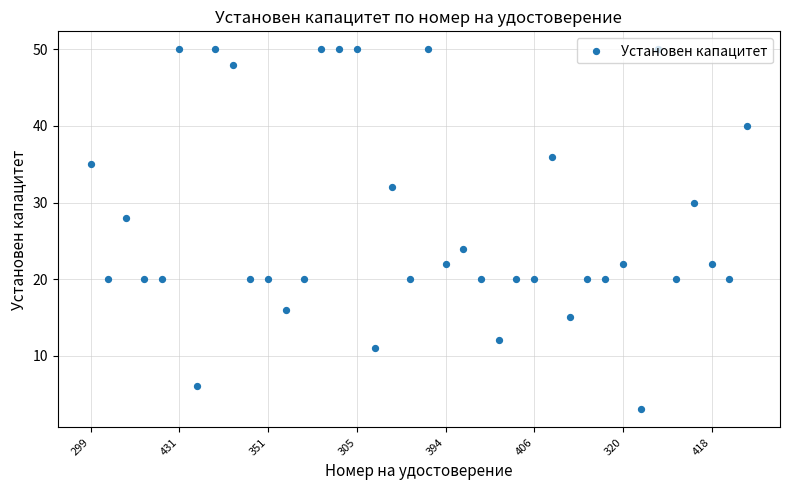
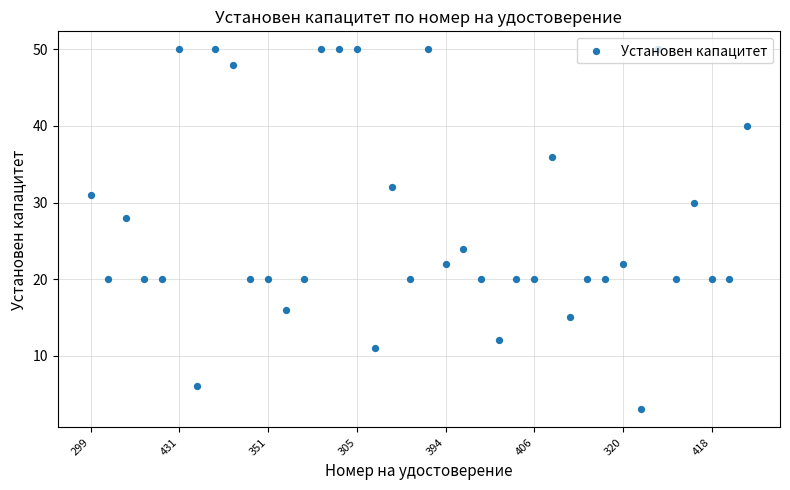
299: 35 -> 31
418: 22 -> 20
